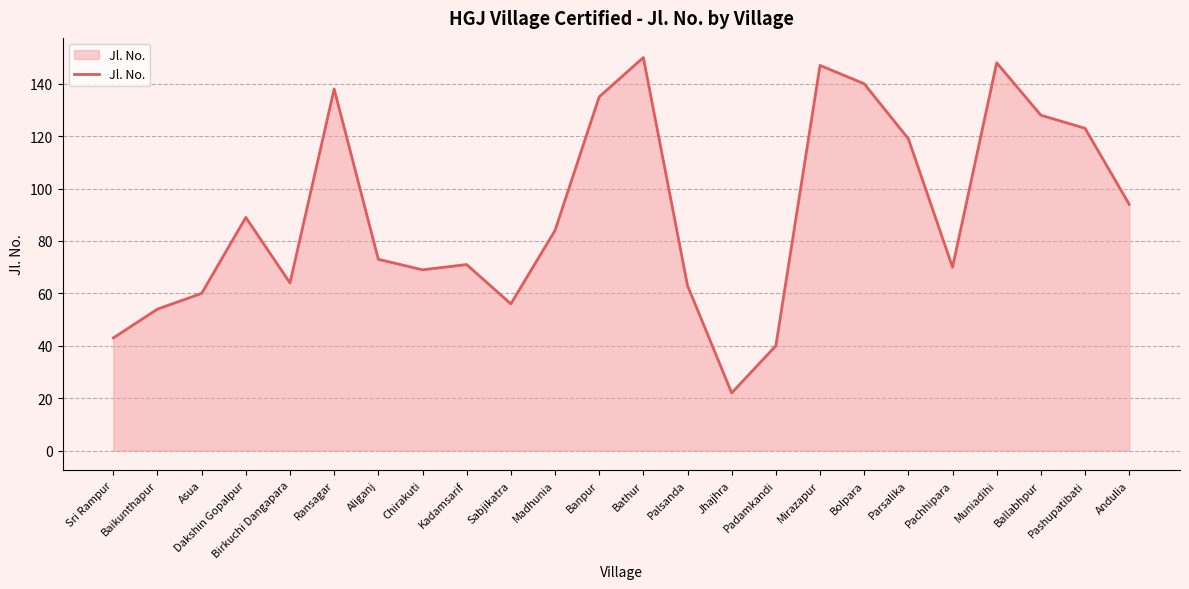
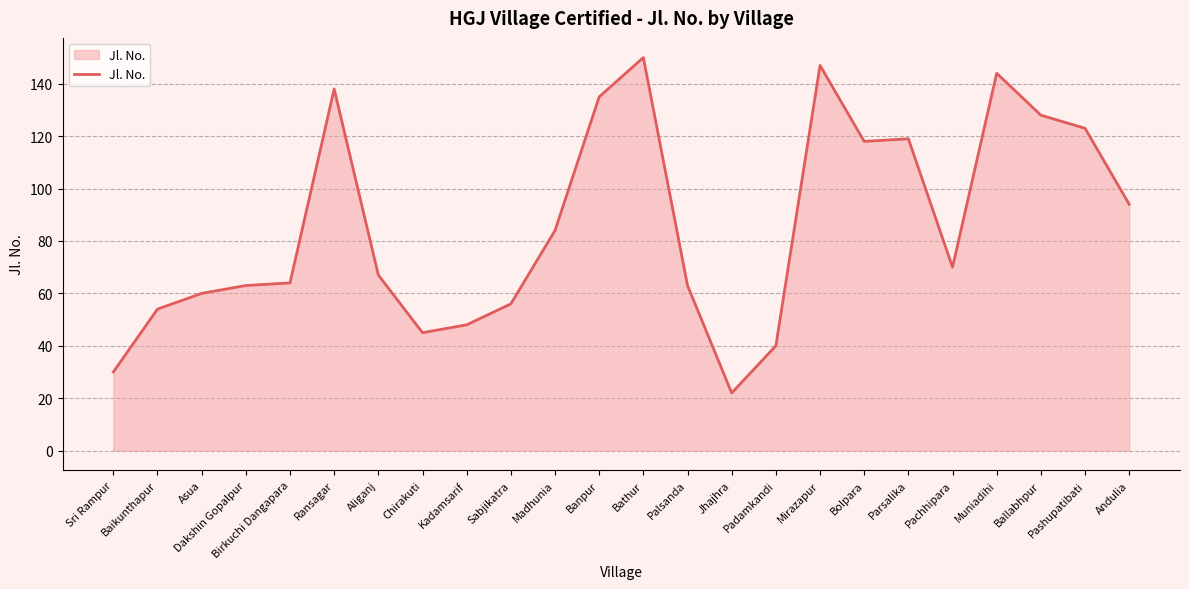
Sri Rampur: 43 -> 30
Dakshin Gopalpur: 89 -> 63
Aliganj: 73 -> 67
Chirakuti: 69 -> 45
Kadamsarif: 71 -> 48
Bolpara: 140 -> 118
Muniadihi: 148 -> 144
